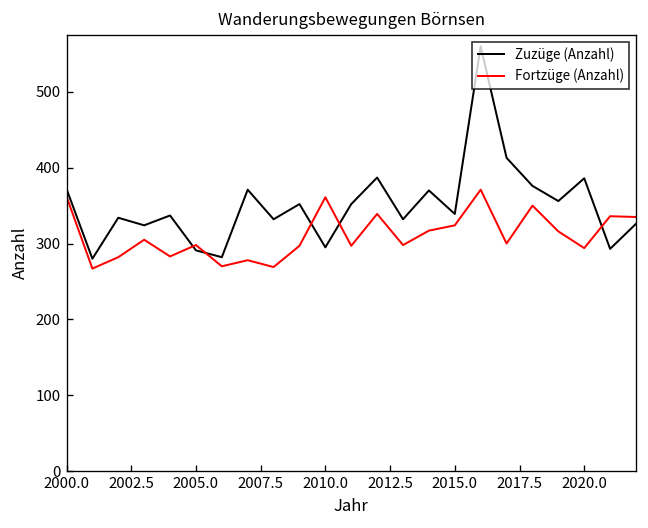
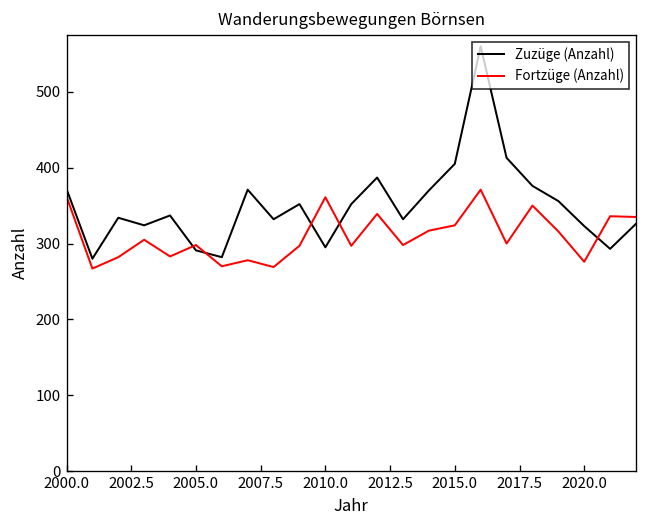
Zuzüge (Anzahl), 2015.0: 340 -> 410
Zuzüge (Anzahl), 2020.0: 390 -> 320
Fortzüge (Anzahl), 2020.0: 290 -> 280
